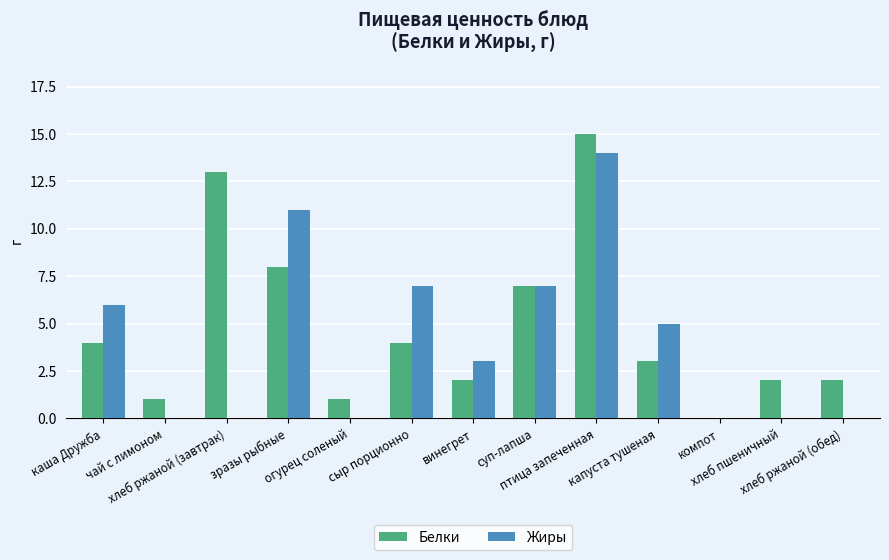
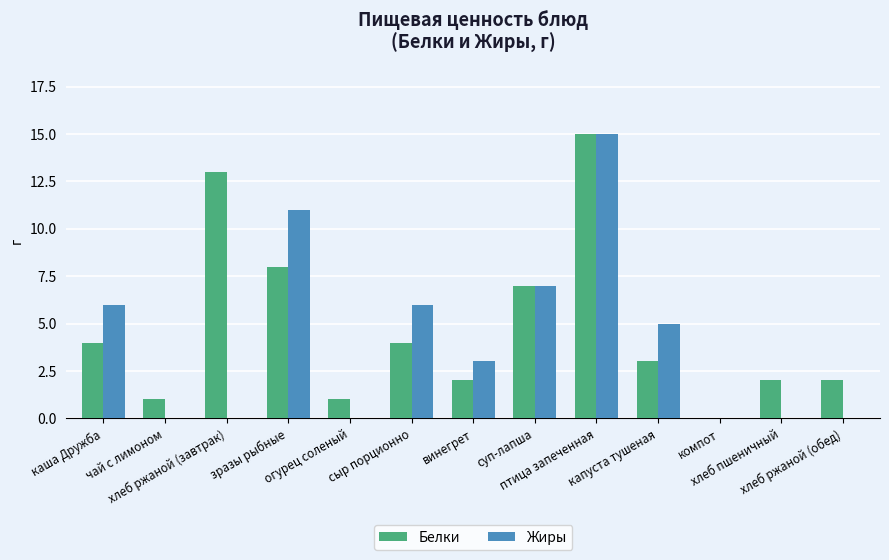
Жиры, сыр порционно: 7 -> 6
Жиры, птица запеченная: 14 -> 15
